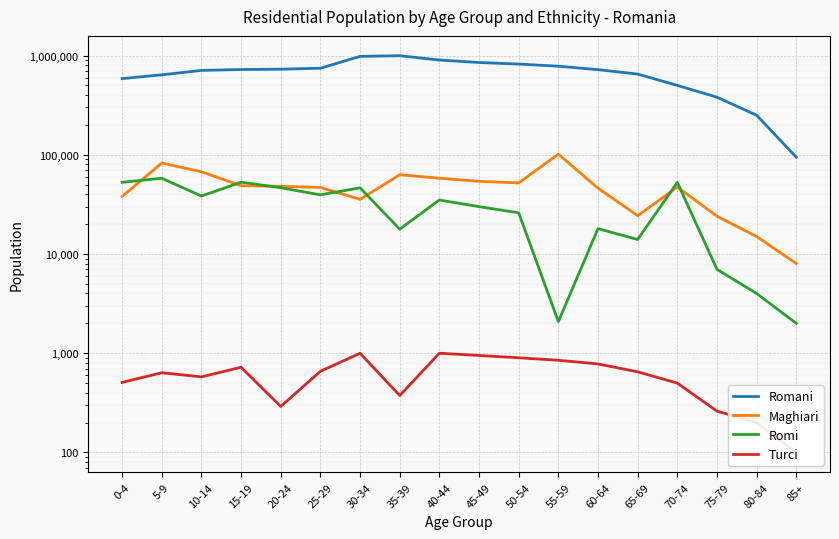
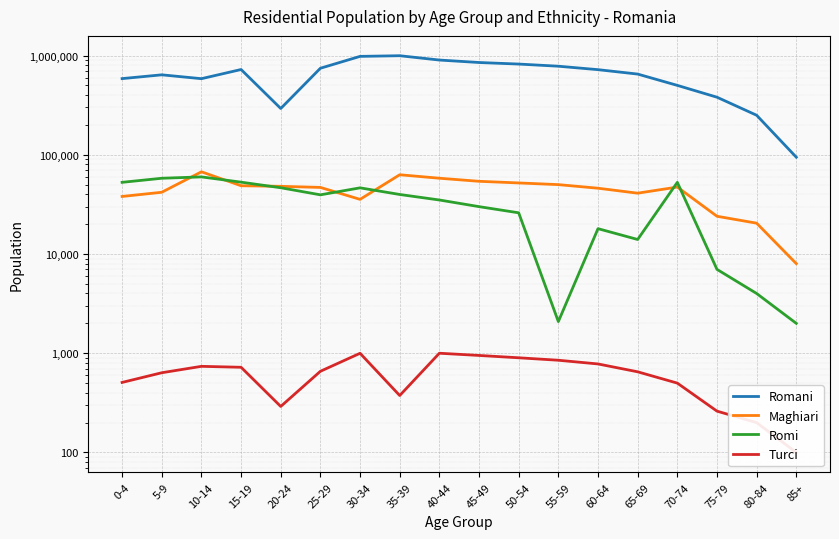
Maghiari, 5-9: 80,000 -> 42,000
Romani, 10-14: 700,000 -> 600,000
Romi, 10-14: 38,000 -> 60,000
Turci, 10-14: 600 -> 700
Romani, 20-24: 700,000 -> 290,000
Romi, 35-39: 18,000 -> 40,000
Maghiari, 55-59: 100,000 -> 50,000
Maghiari, 65-69: 24,000 -> 41,000
Maghiari, 80-84: 15,000 -> 20,000
